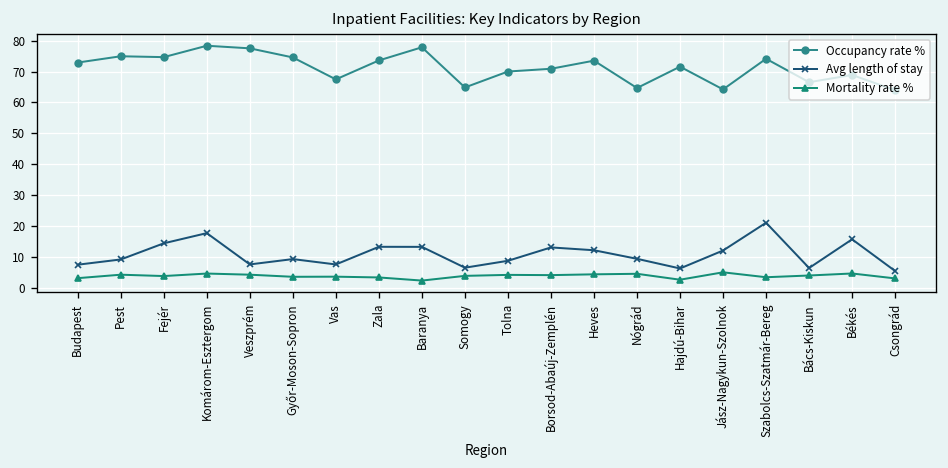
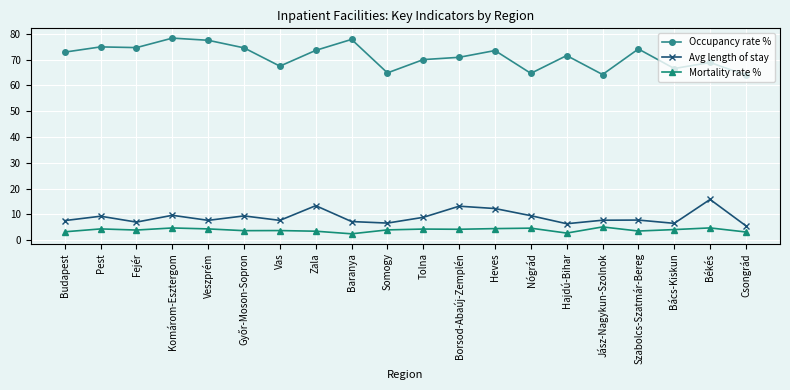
Avg length of stay, Fejér: 15 -> 7
Avg length of stay, Komárom-Esztergom: 18 -> 10
Avg length of stay, Baranya: 13 -> 7
Avg length of stay, Jász-Nagykun-Szolnok: 12 -> 8
Avg length of stay, Szabolcs-Szatmár-Bereg: 21 -> 8
